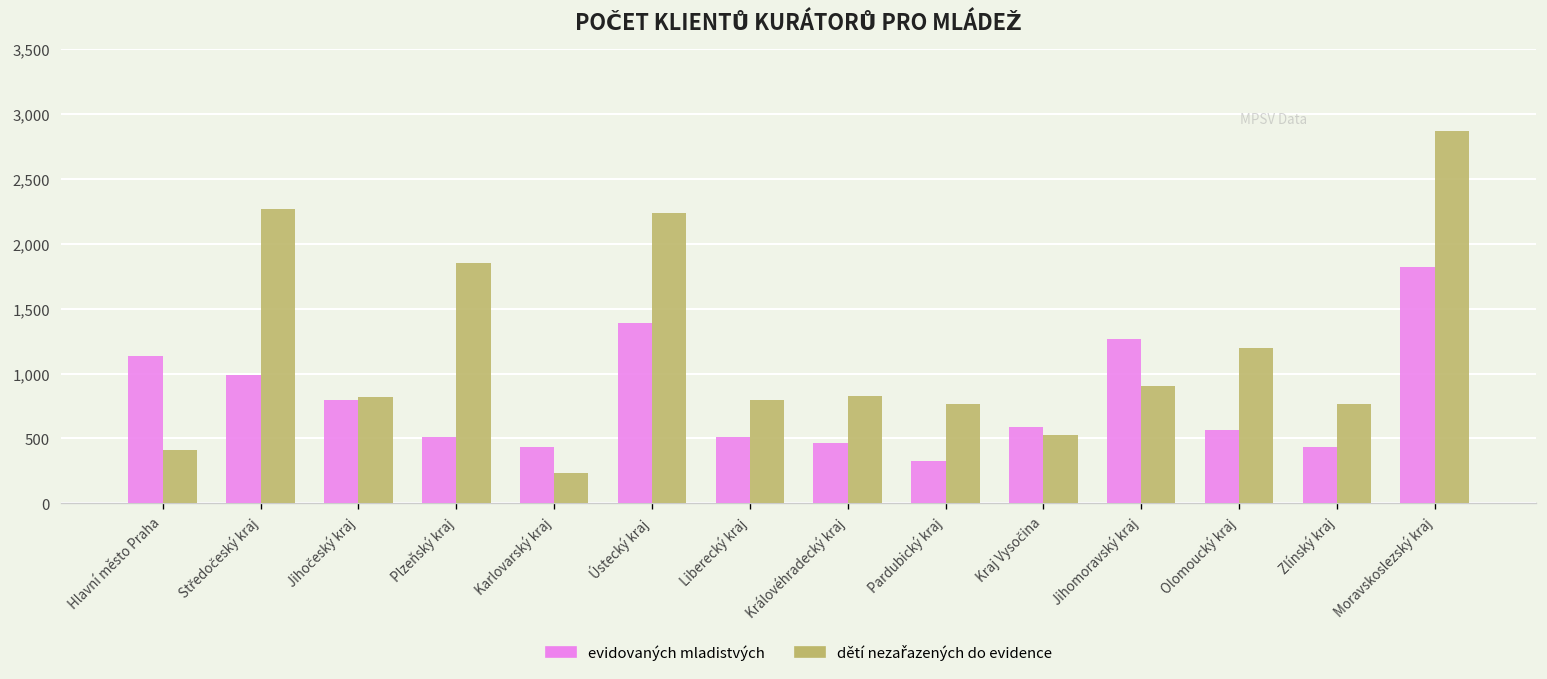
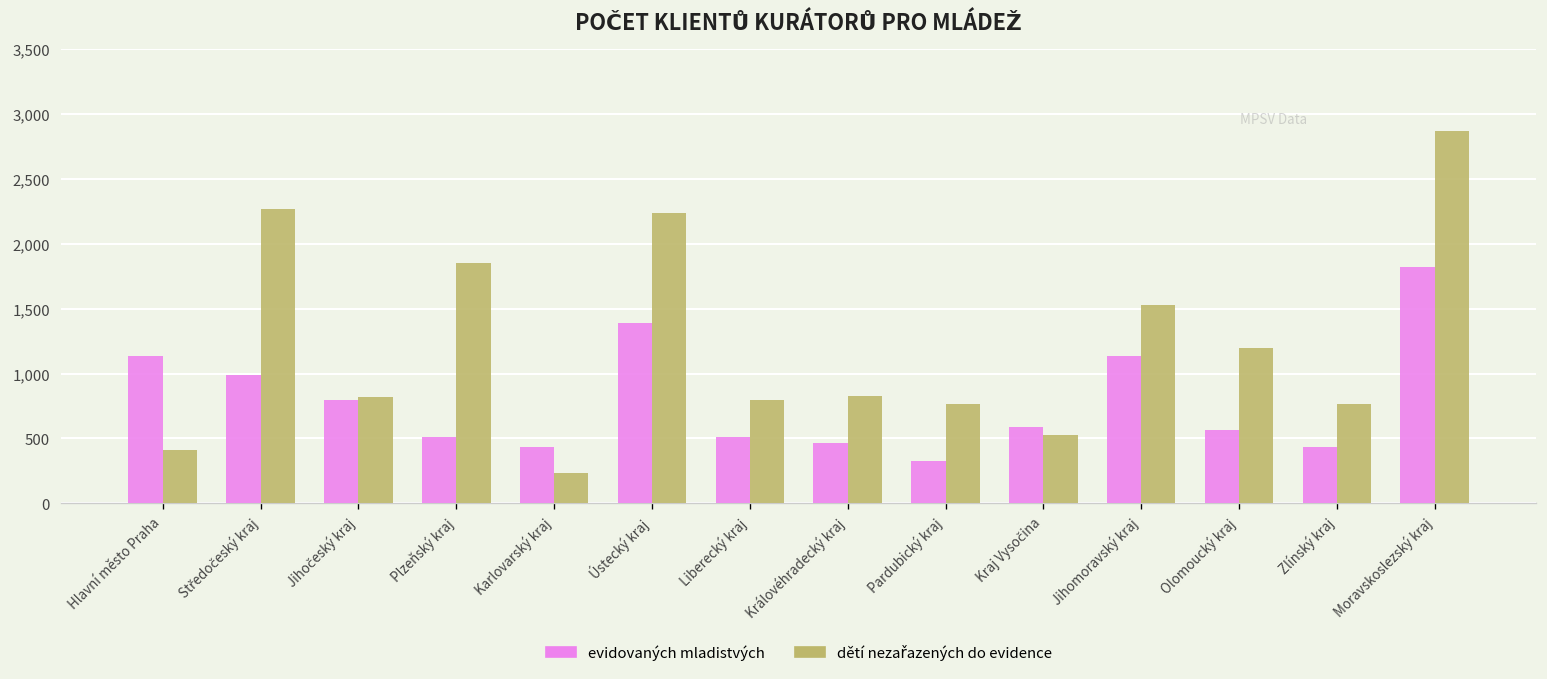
evidovaných mladistvých, Jihomoravský kraj: 1,270 -> 1,140
dětí nezařazených do evidence, Jihomoravský kraj: 910 -> 1,530
